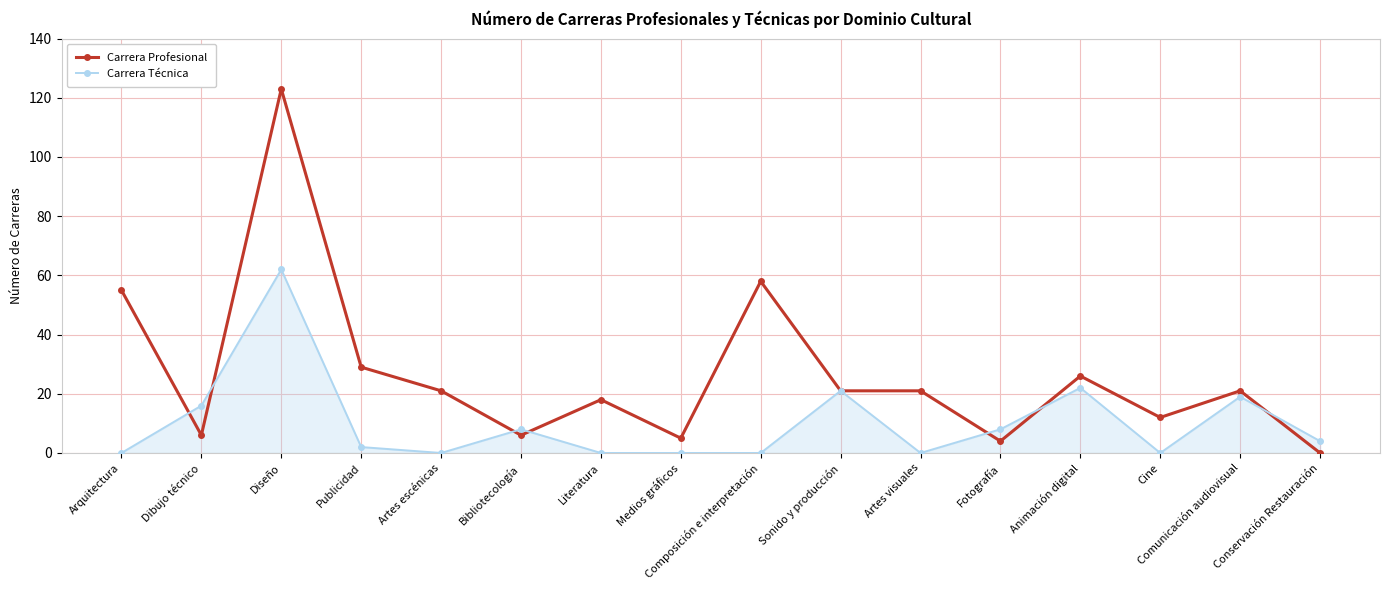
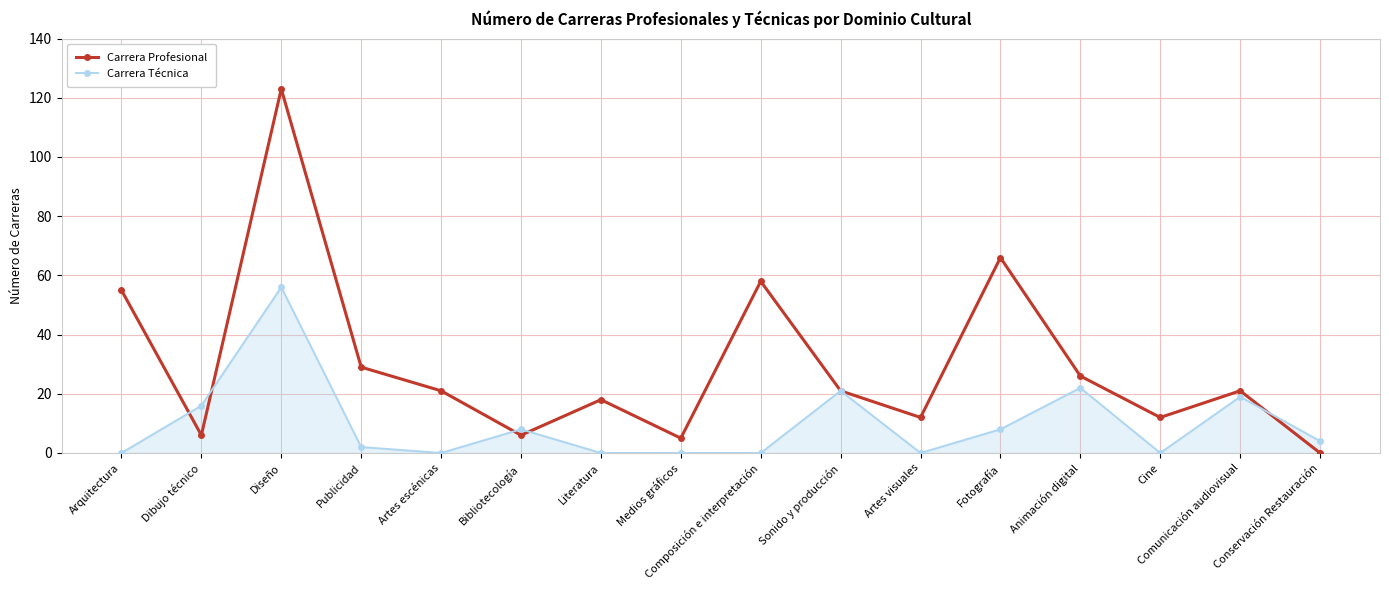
Carrera Técnica, Diseño: 62 -> 56
Carrera Profesional, Artes visuales: 21 -> 12
Carrera Profesional, Fotografía: 4 -> 66
